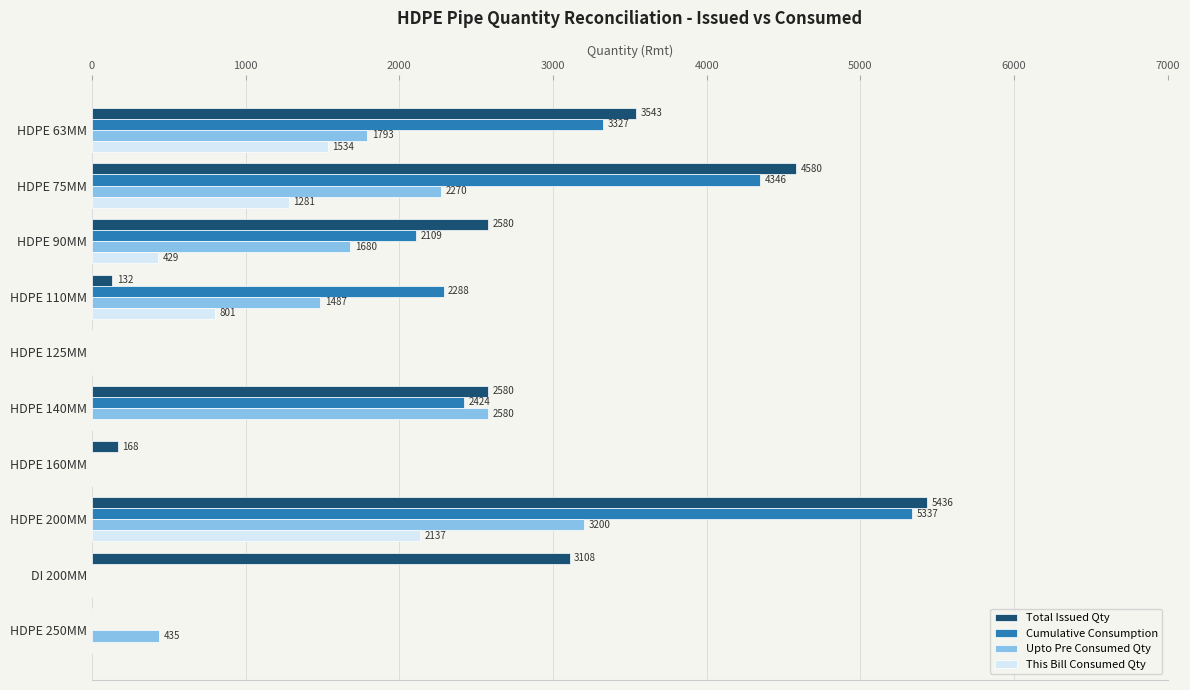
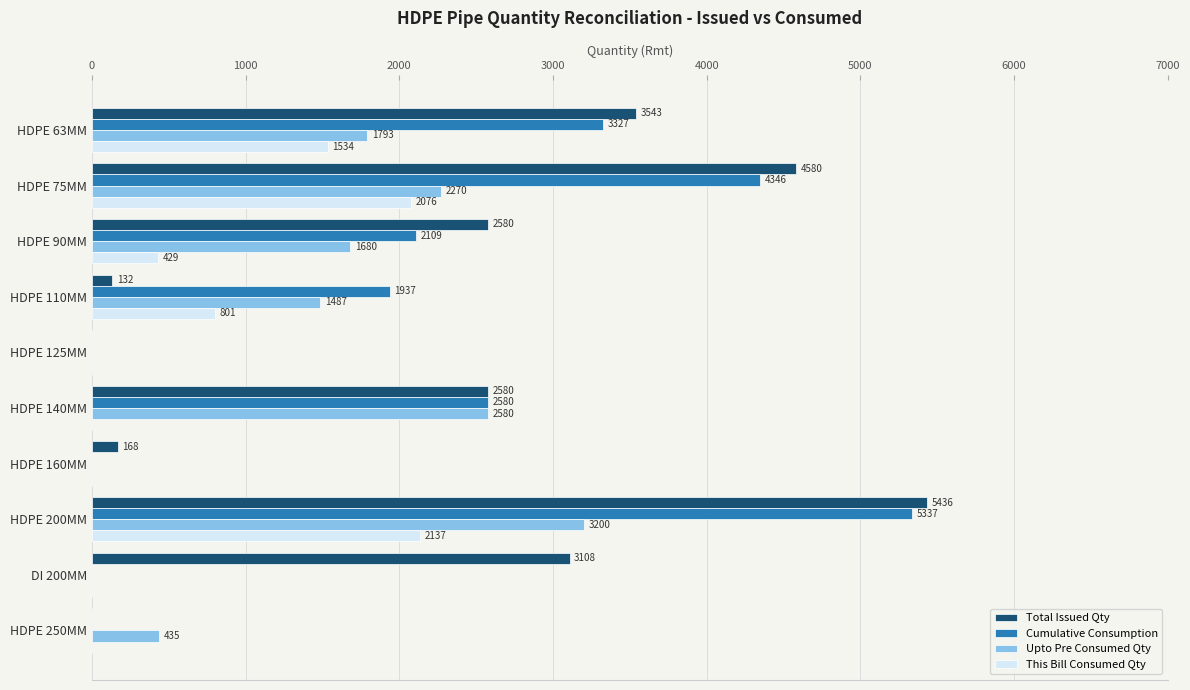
This Bill Consumed Qty, HDPE 75MM: 1281 -> 2076
Cumulative Consumption, HDPE 110MM: 2288 -> 1937
Cumulative Consumption, HDPE 140MM: 2424 -> 2580
